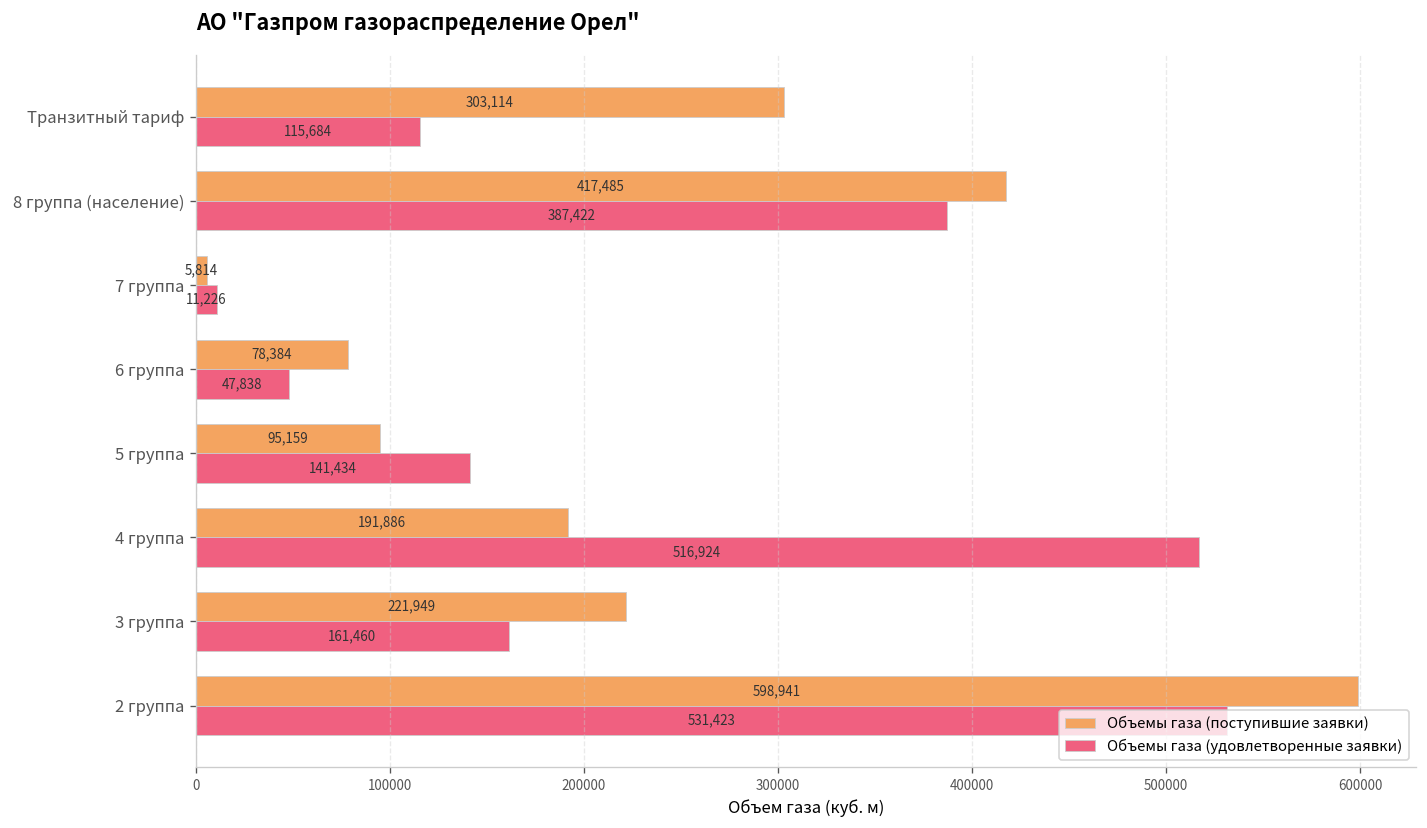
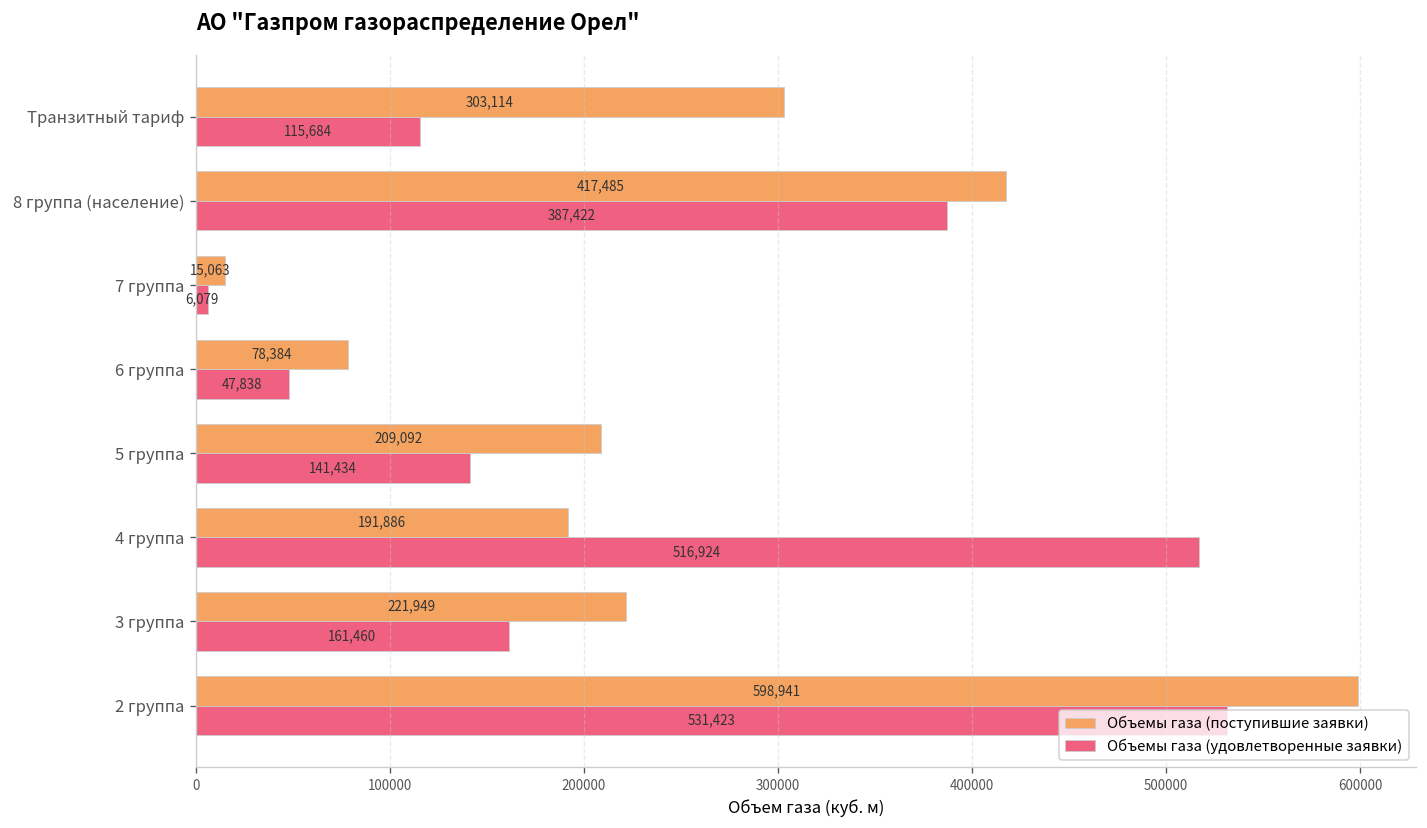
Объемы газа (поступившие заявки), 7 группа: 5,814 -> 15,063
Объемы газа (удовлетворенные заявки), 7 группа: 11,226 -> 6,079
Объемы газа (поступившие заявки), 5 группа: 95,159 -> 209,092
